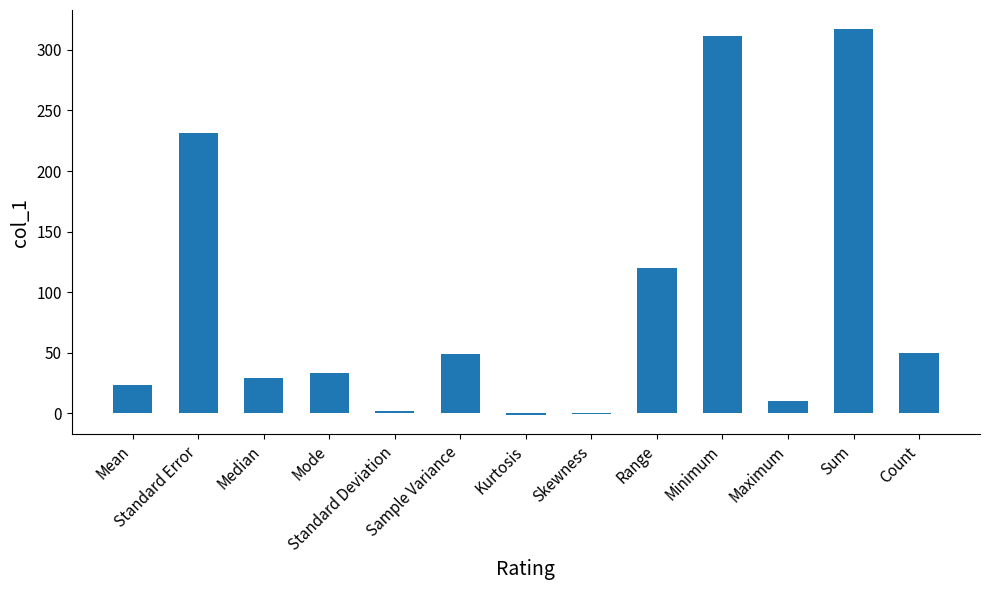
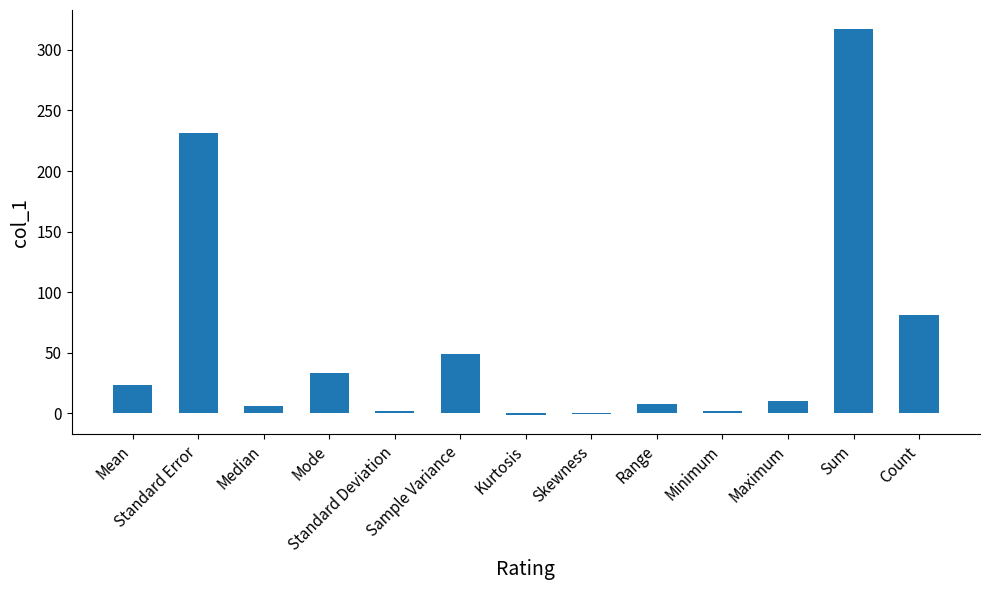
Median: 29 -> 7
Range: 120 -> 8
Minimum: 312 -> 2
Count: 50 -> 82
